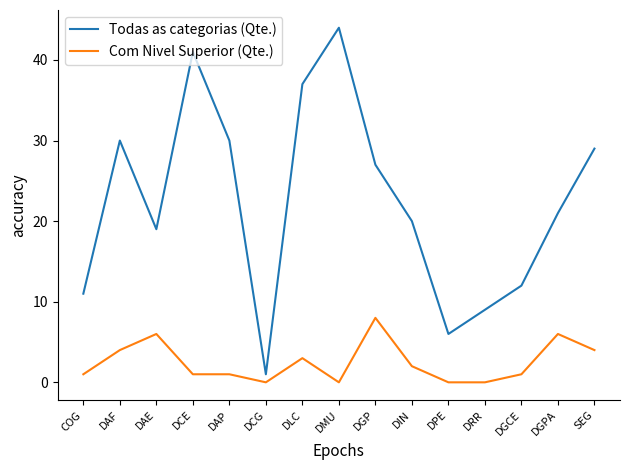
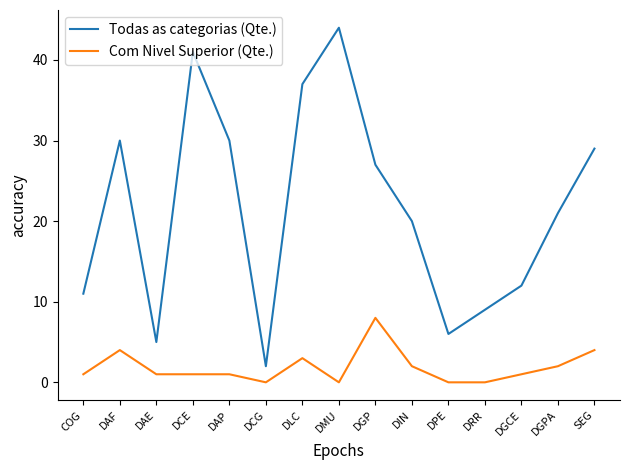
Todas as categorias (Qte.), DAE: 19 -> 5
Com Nivel Superior (Qte.), DAE: 6 -> 1
Todas as categorias (Qte.), DCG: 1 -> 2
Com Nivel Superior (Qte.), DGPA: 6 -> 2
